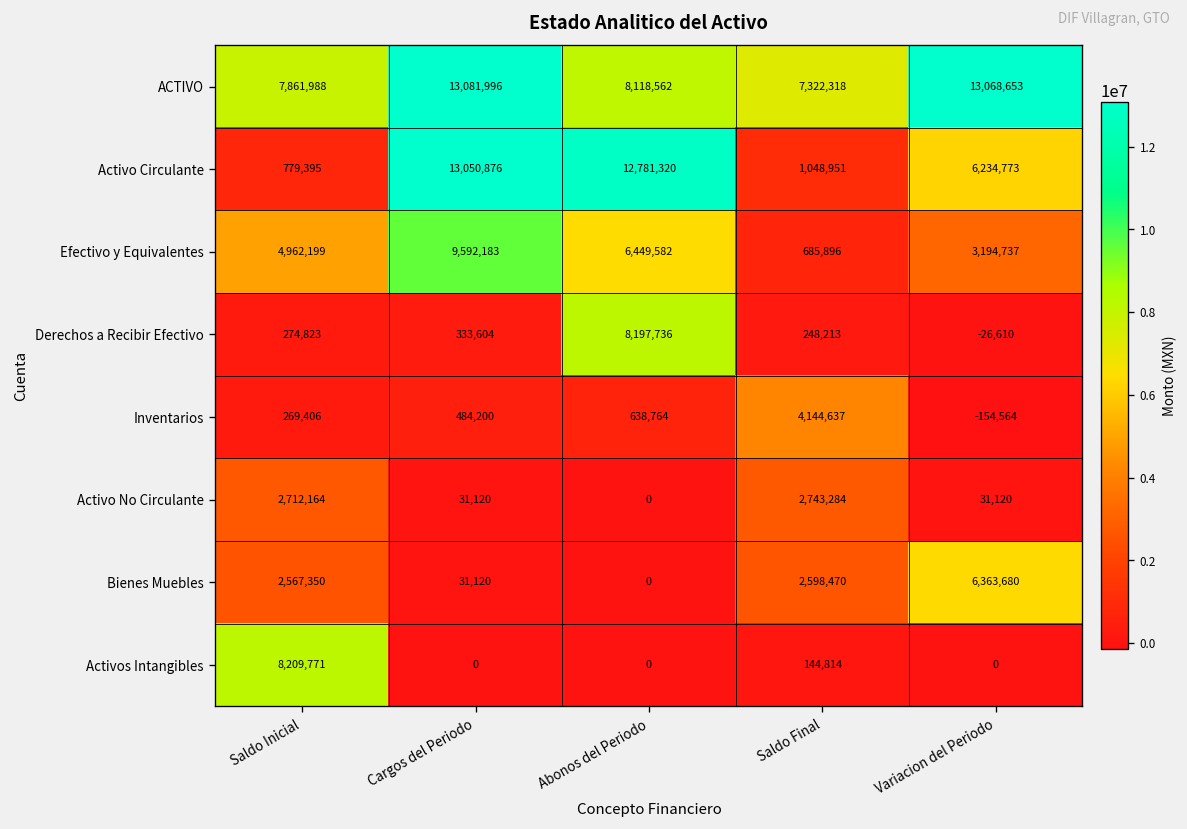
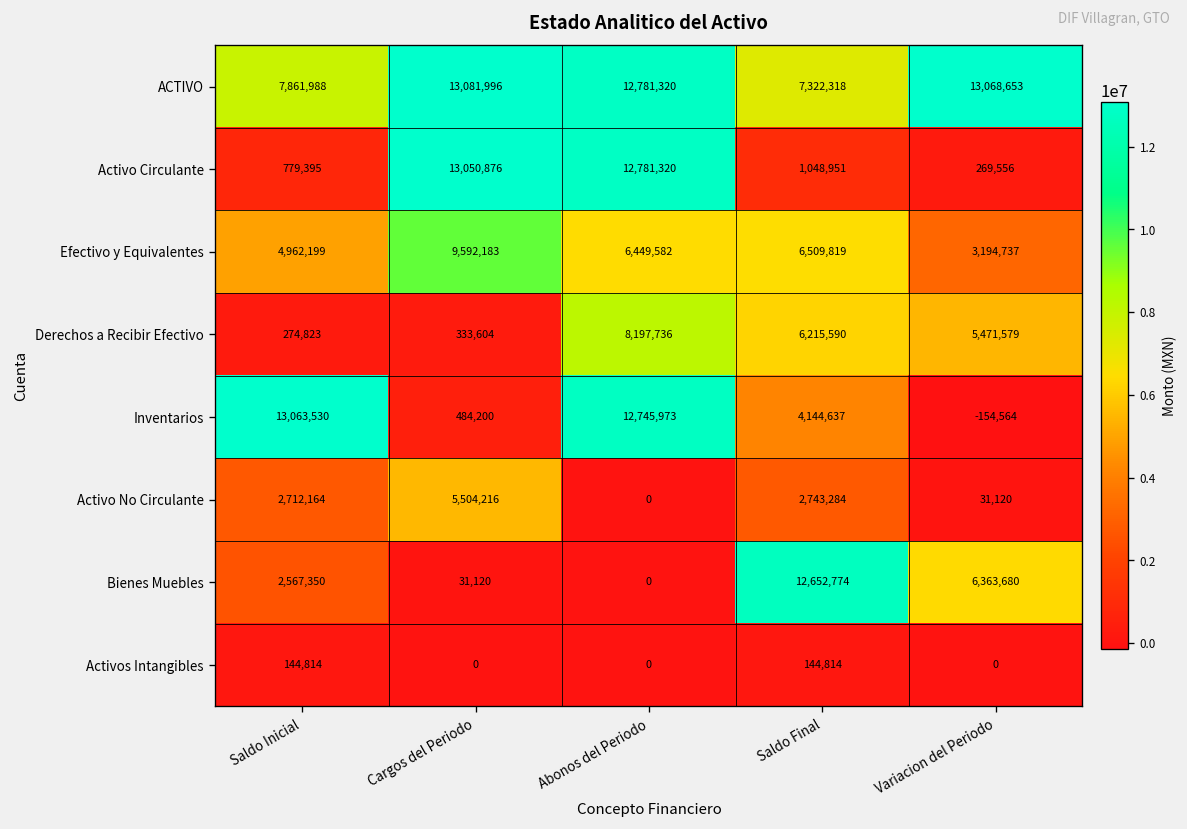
ACTIVO, Abonos del Periodo: 8,118,562 -> 12,781,320
Activo Circulante, Variacion del Periodo: 6,234,773 -> 269,556
Efectivo y Equivalentes, Saldo Final: 685,896 -> 6,509,819
Derechos a Recibir Efectivo, Saldo Final: 248,213 -> 6,215,590
Derechos a Recibir Efectivo, Variacion del Periodo: -26,610 -> 5,471,579
Inventarios, Saldo Inicial: 269,406 -> 13,063,530
Inventarios, Abonos del Periodo: 638,764 -> 12,745,973
Activo No Circulante, Cargos del Periodo: 31,120 -> 5,504,216
Bienes Muebles, Saldo Final: 2,598,470 -> 12,652,774
Activos Intangibles, Saldo Inicial: 8,209,771 -> 144,814
